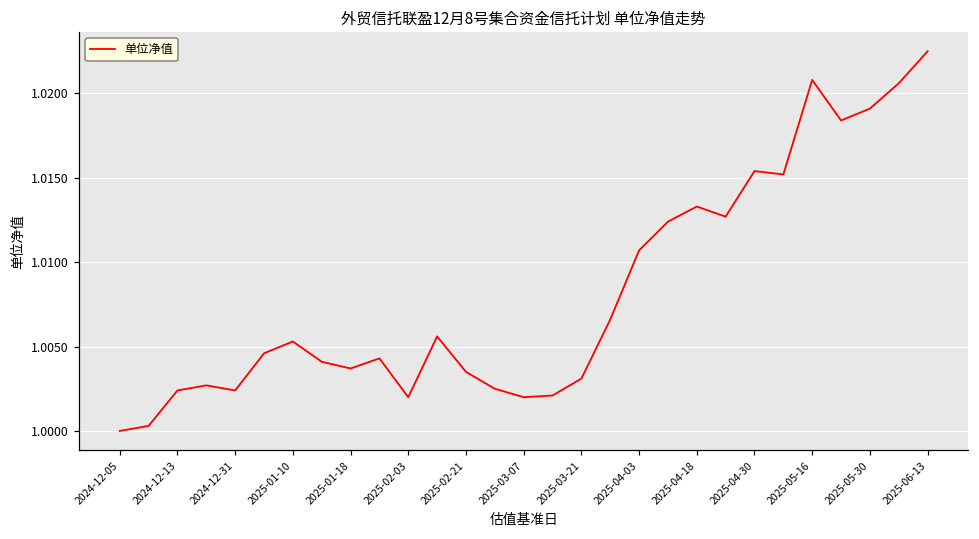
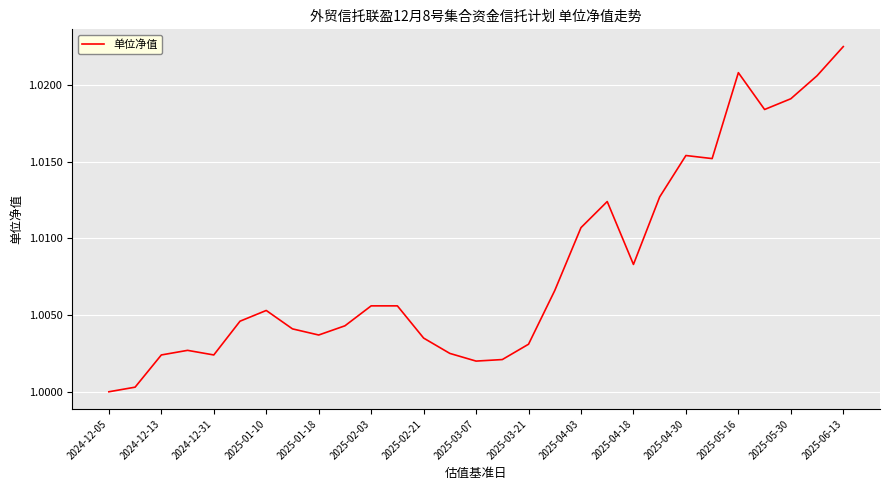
2025-02-03: 1.0020 -> 1.0056
2025-04-18: 1.0133 -> 1.0083
